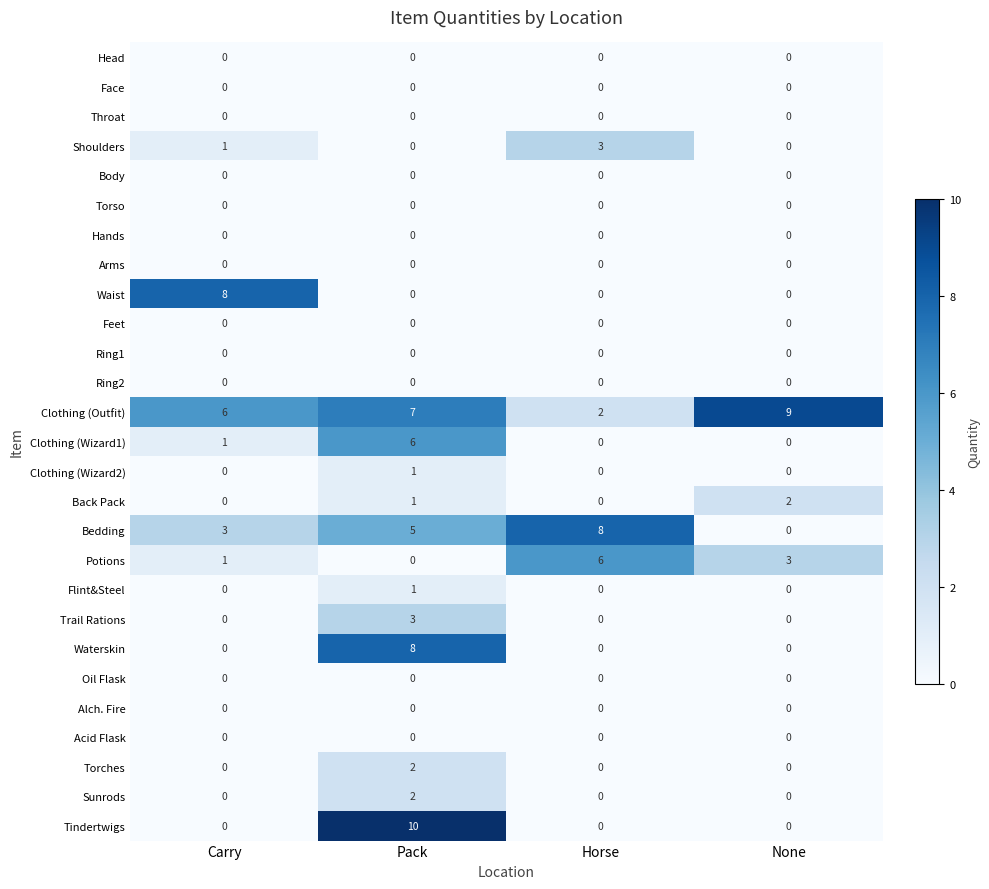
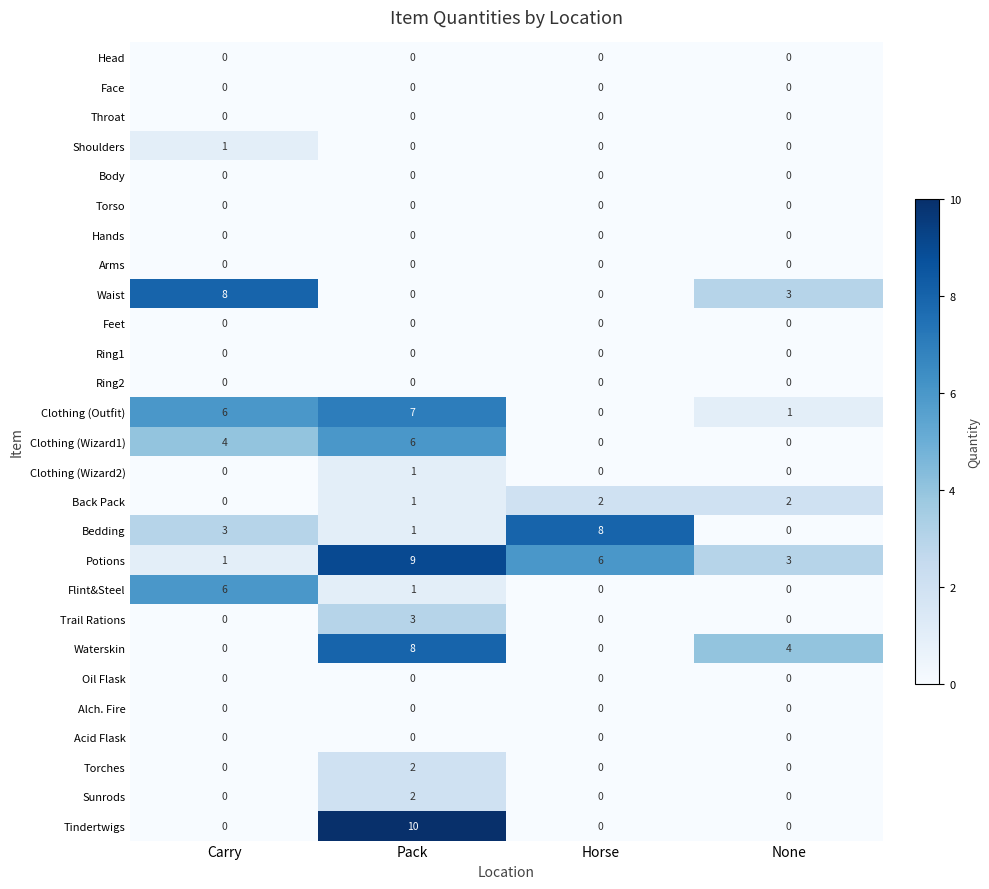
Shoulders, Horse: 3 -> 0
Waist, None: 0 -> 3
Clothing (Outfit), Horse: 2 -> 0
Clothing (Outfit), None: 9 -> 1
Clothing (Wizard1), Carry: 1 -> 4
Back Pack, Horse: 0 -> 2
Bedding, Pack: 5 -> 1
Potions, Pack: 0 -> 9
Flint&Steel, Carry: 0 -> 6
Waterskin, None: 0 -> 4
